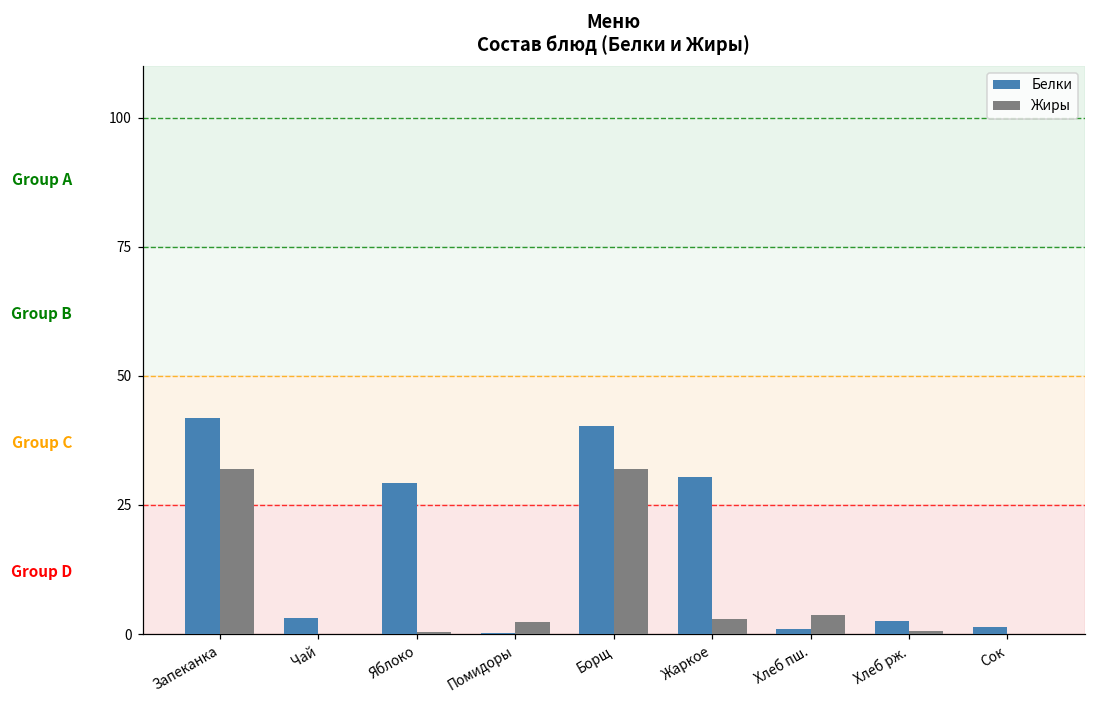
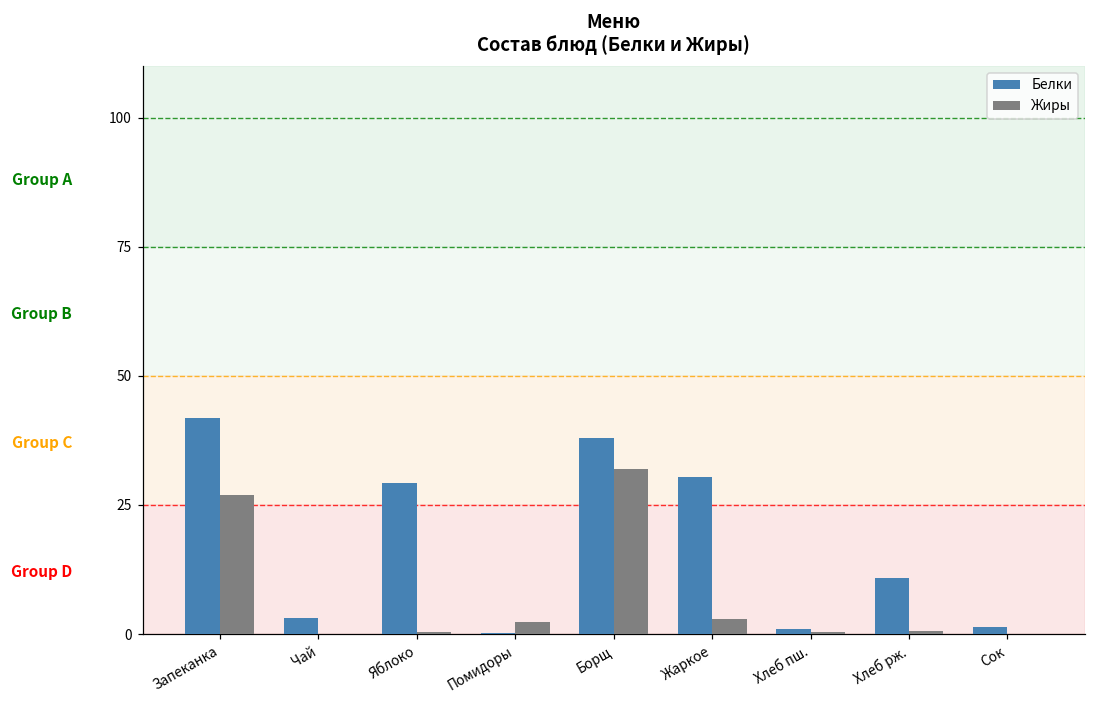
Жиры, Запеканка: 32 -> 27
Белки, Борщ: 40 -> 38
Жиры, Хлеб пш.: 4 -> 0
Белки, Хлеб рж.: 3 -> 11
